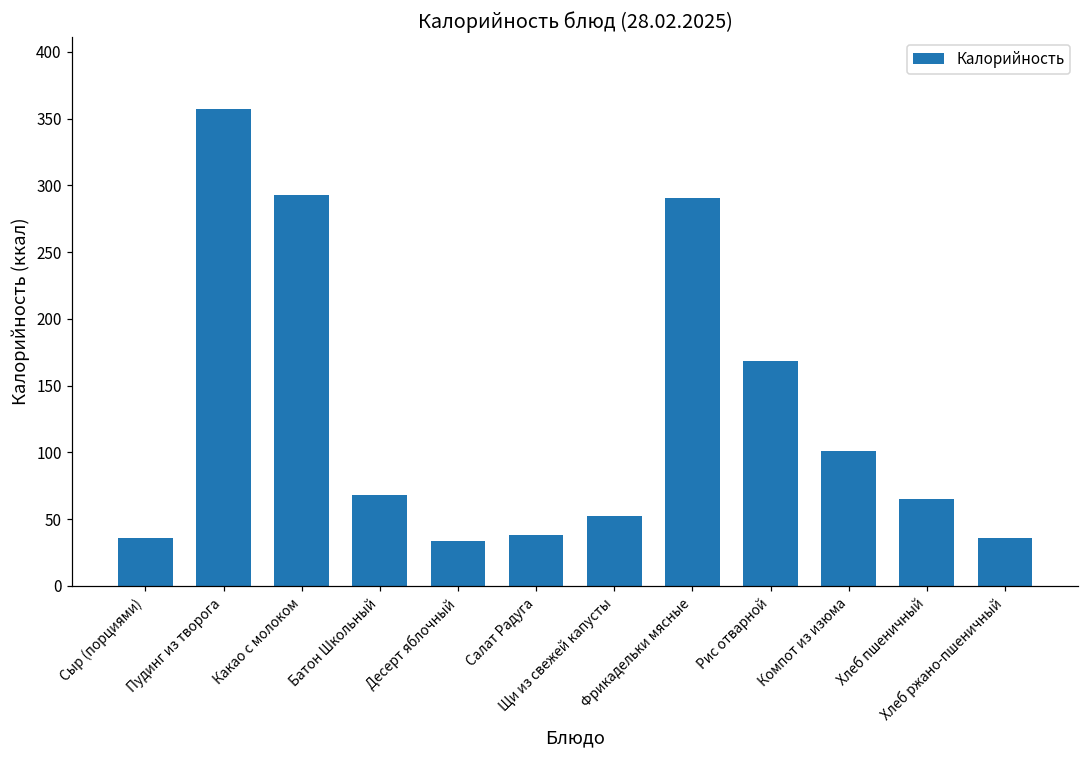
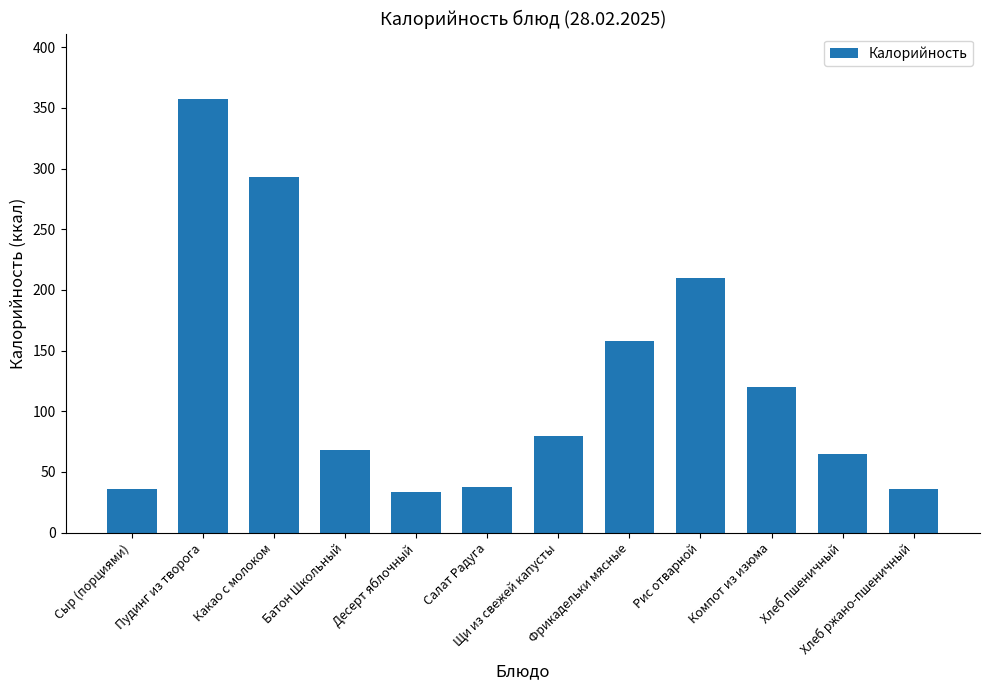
Щи из свежей капусты: 53 -> 80
Фрикадельки мясные: 290 -> 158
Рис отварной: 169 -> 210
Компот из изюма: 101 -> 120
